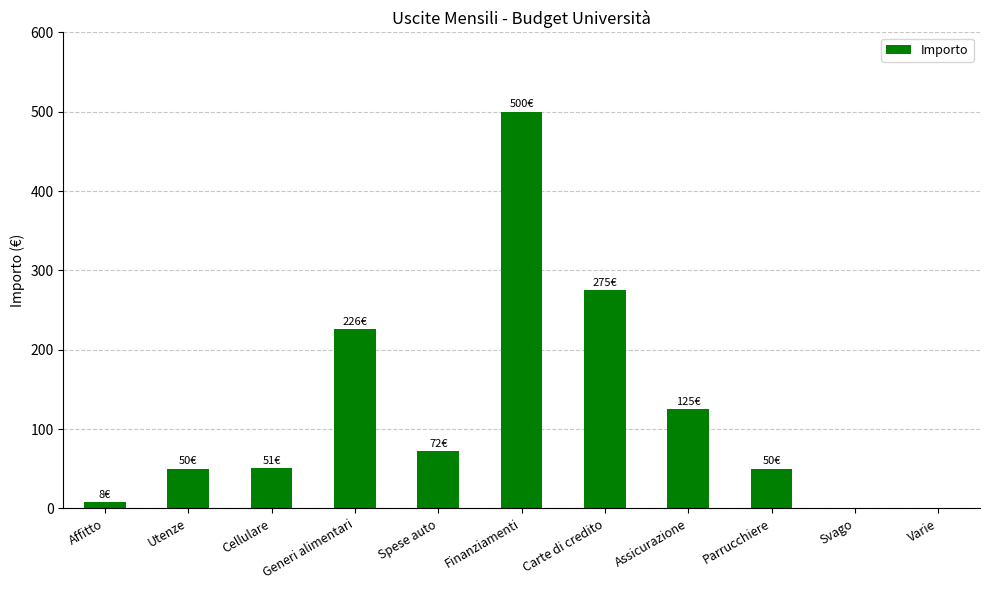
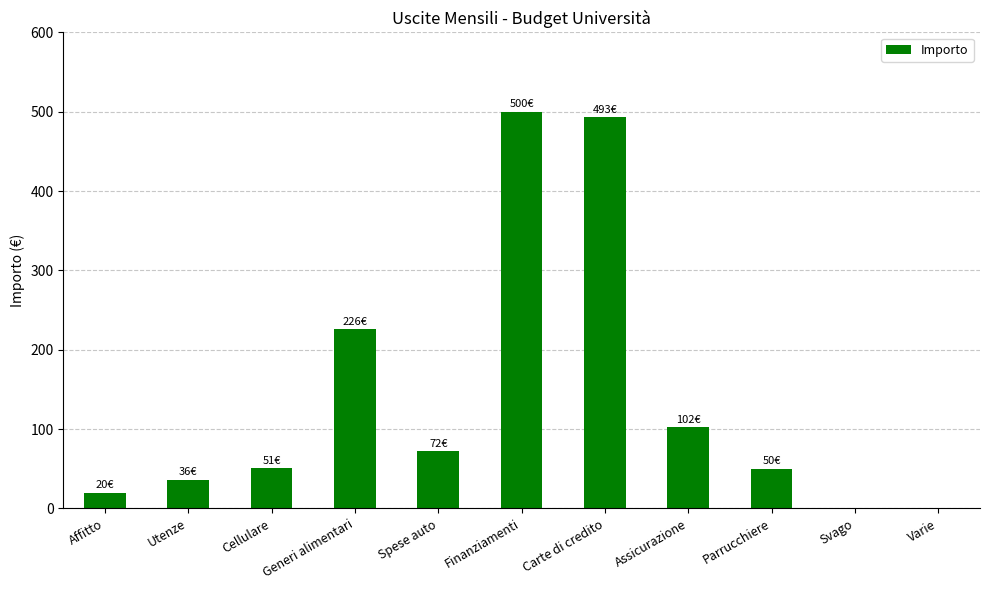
Affitto: 8€ -> 20€
Utenze: 50€ -> 36€
Carte di credito: 275€ -> 493€
Assicurazione: 125€ -> 102€
